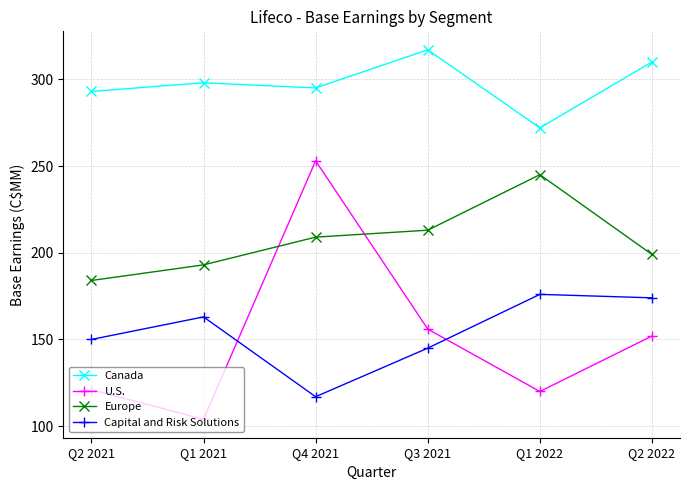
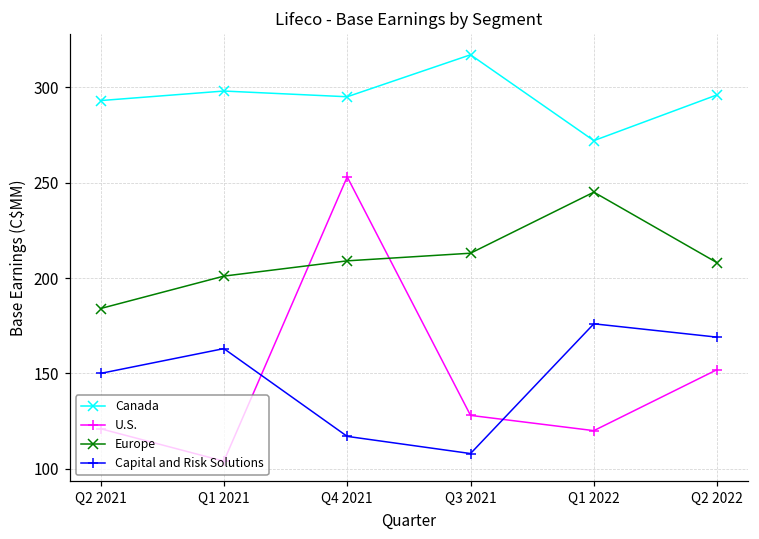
Europe, Q1 2021: 193 -> 201
U.S., Q3 2021: 156 -> 128
Capital and Risk Solutions, Q3 2021: 145 -> 108
Canada, Q2 2022: 310 -> 296
Europe, Q2 2022: 199 -> 208
Capital and Risk Solutions, Q2 2022: 174 -> 169
